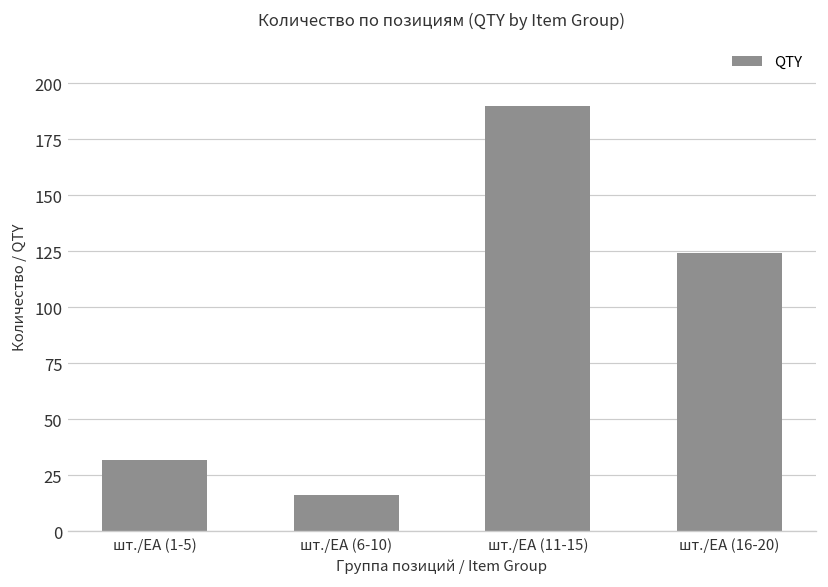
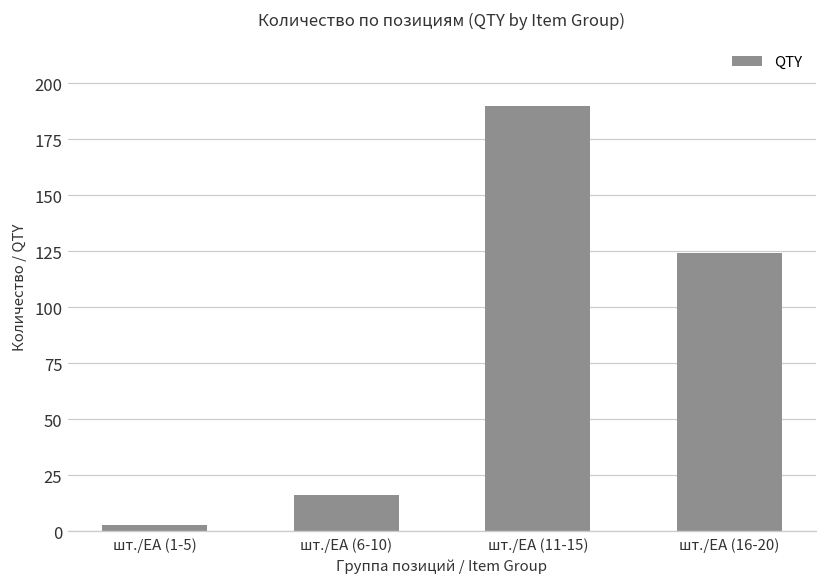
шт./EA (1-5): 32 -> 3
